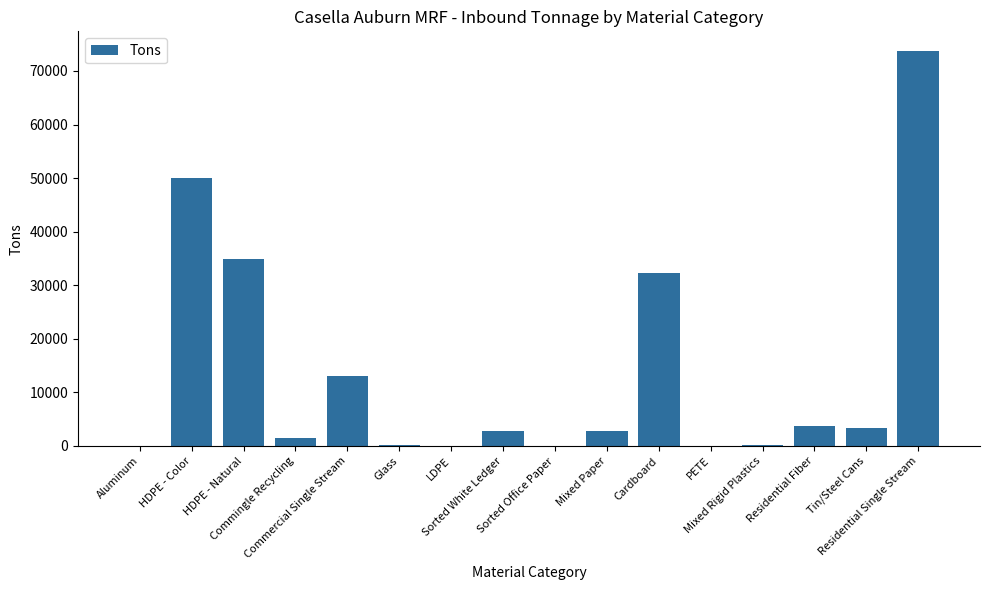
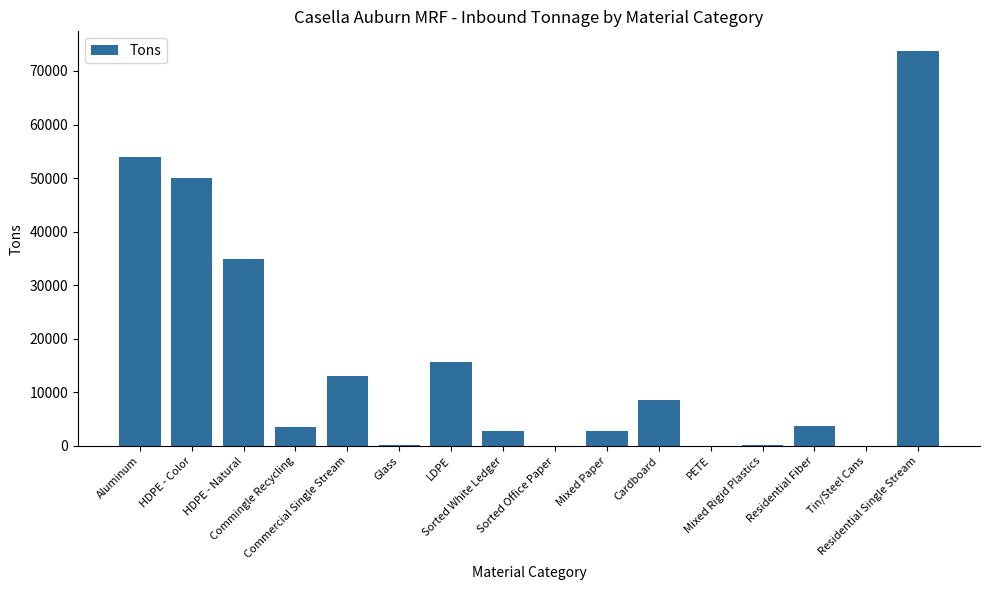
Aluminum: 0 -> 54000
Commingle Recycling: 1000 -> 4000
LDPE: 0 -> 16000
Cardboard: 32000 -> 8000
Tin/Steel Cans: 3000 -> 0
